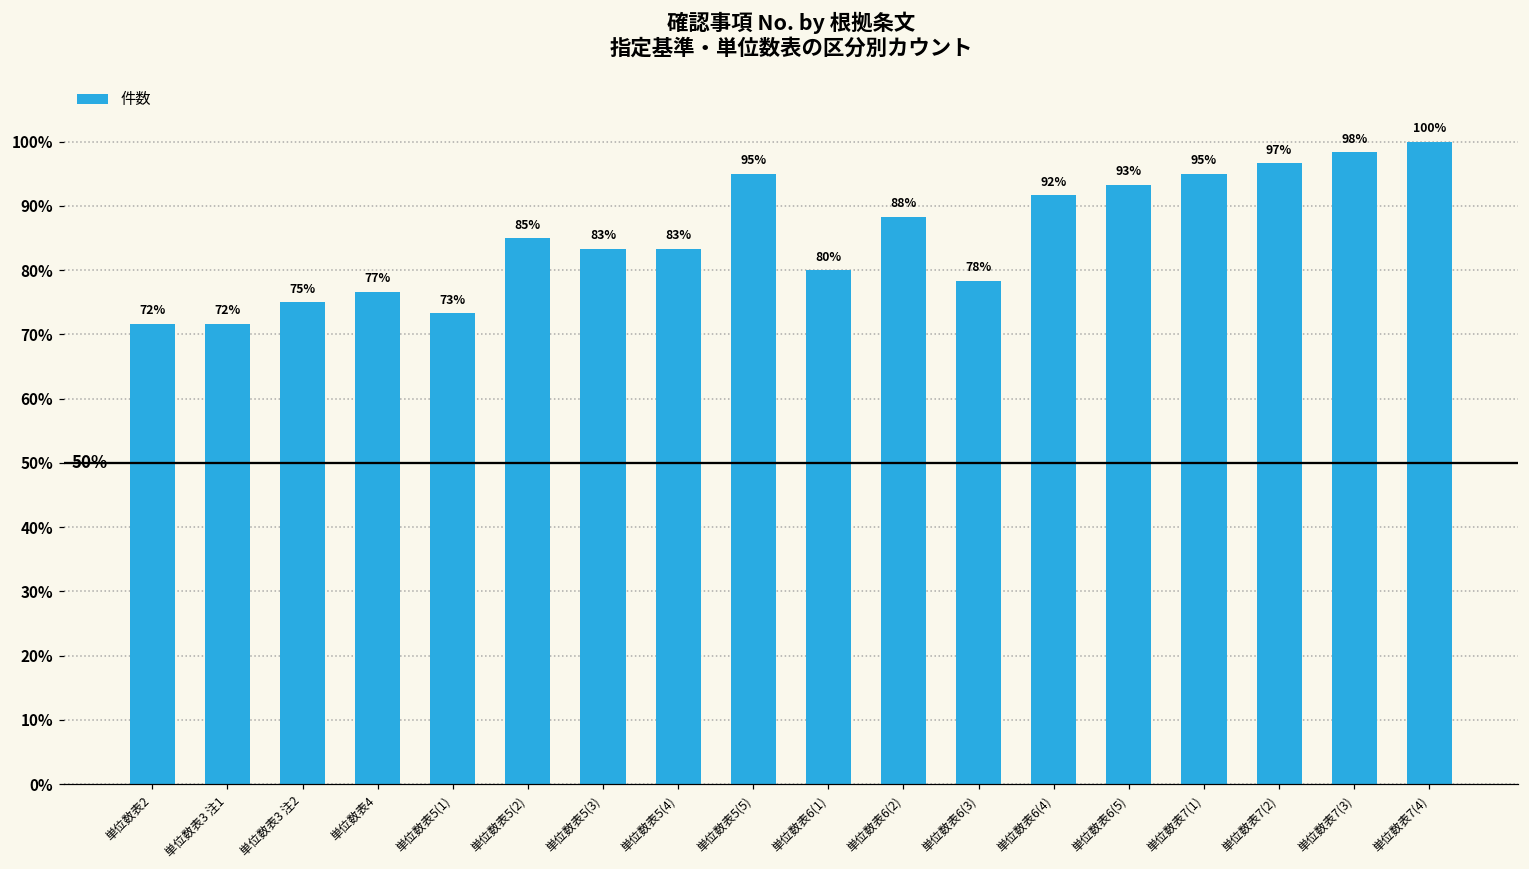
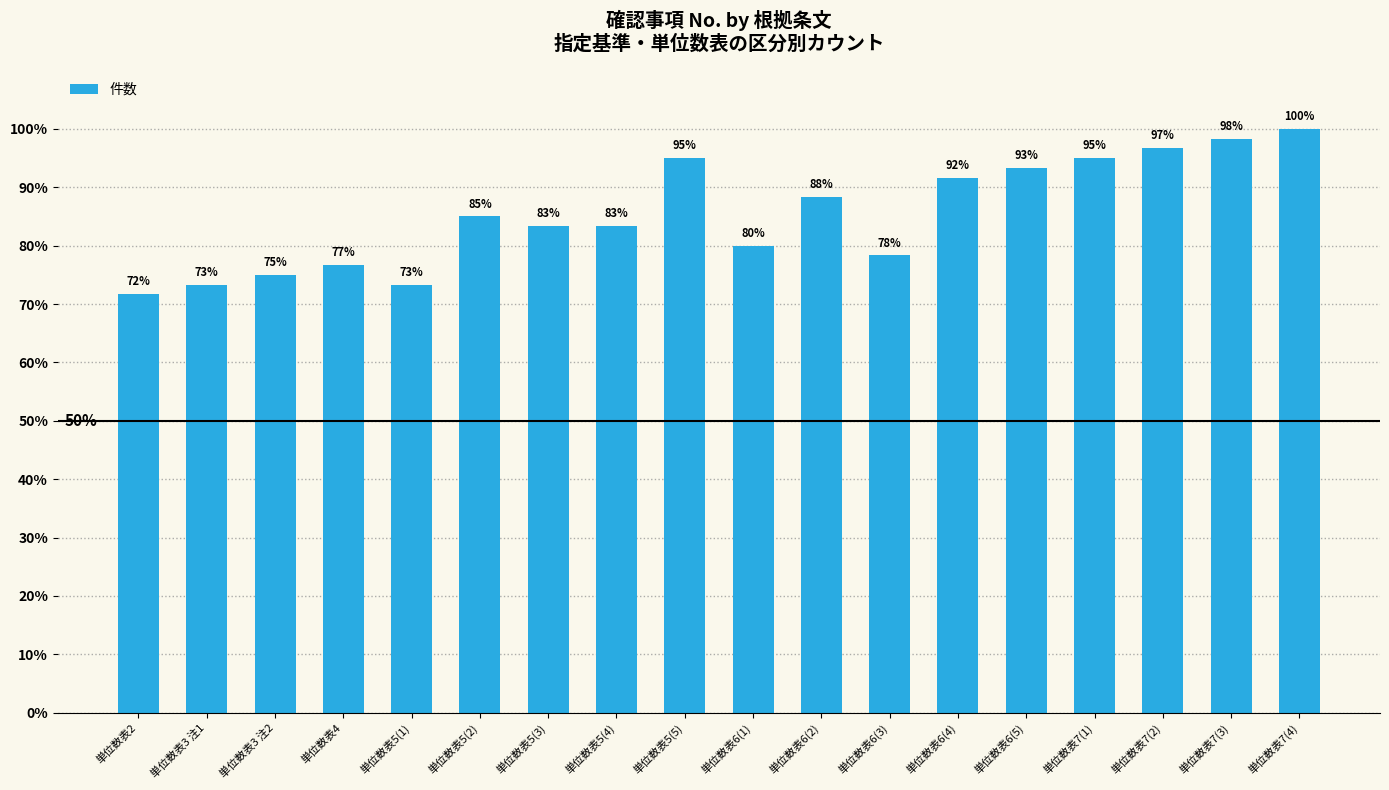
単位数表3 注1: 72% -> 73%
